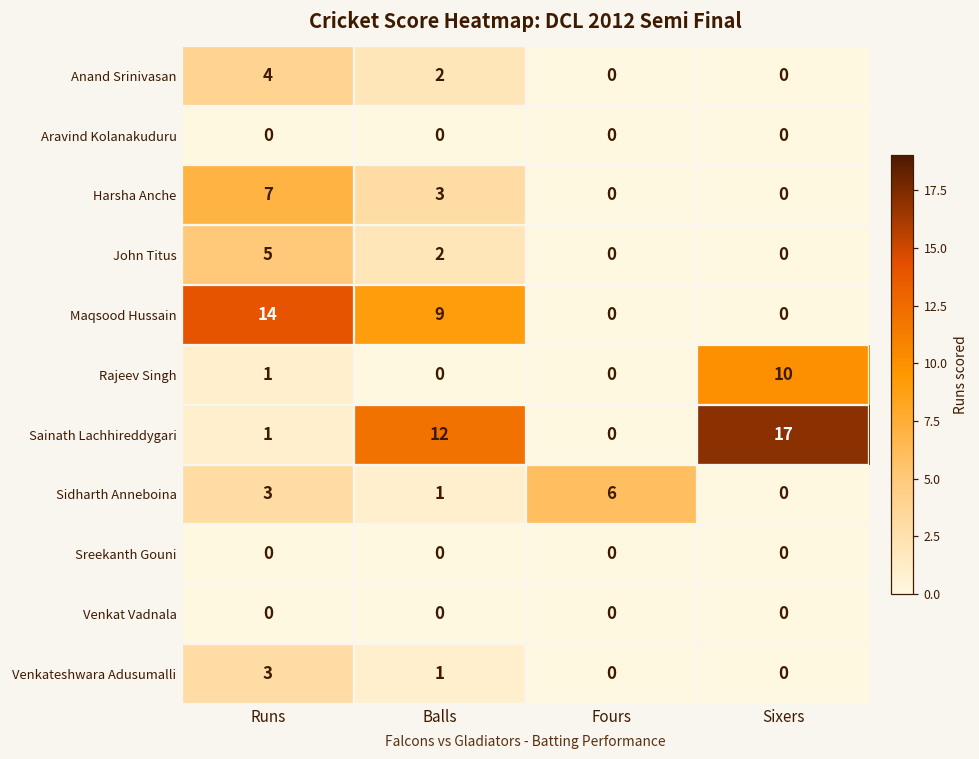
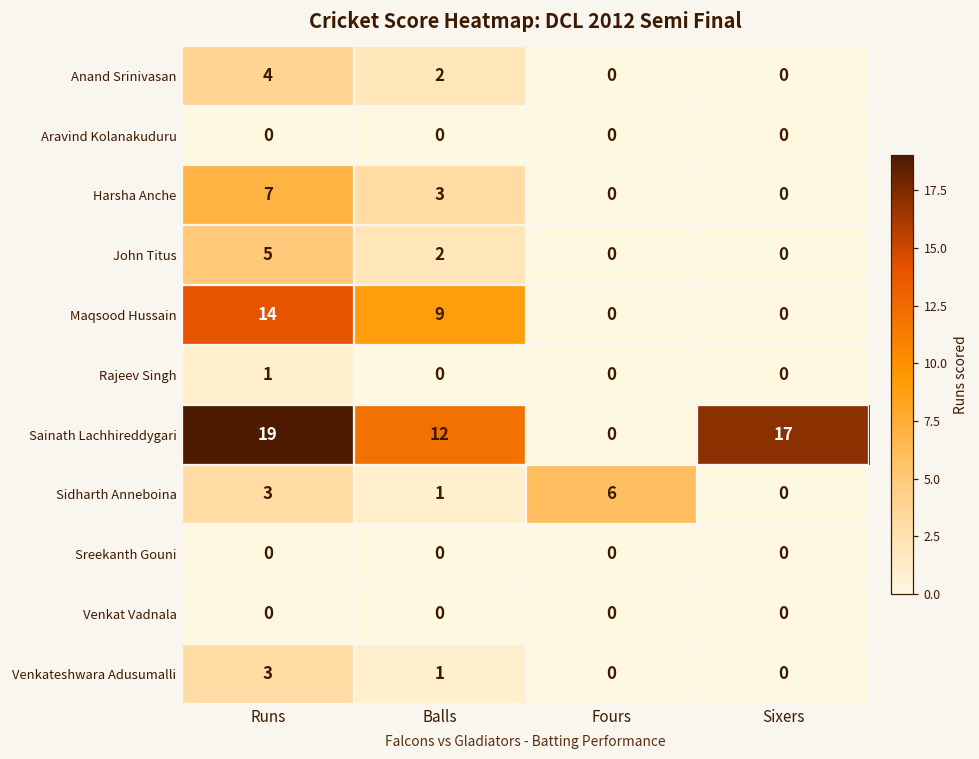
Rajeev Singh, Sixers: 10 -> 0
Sainath Lachhireddygari, Runs: 1 -> 19
